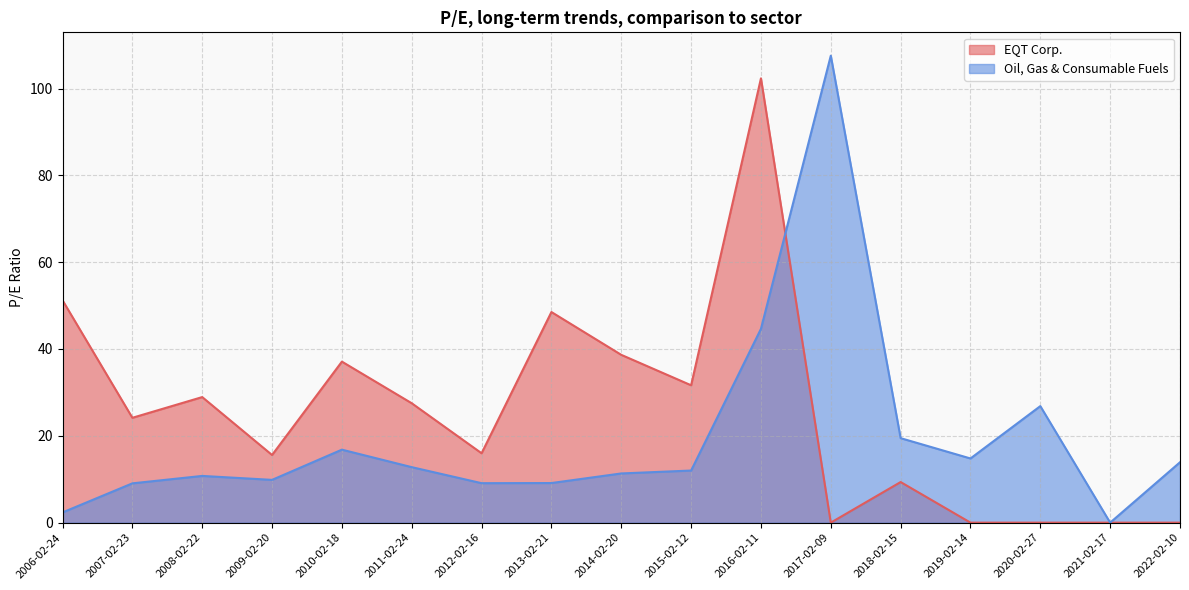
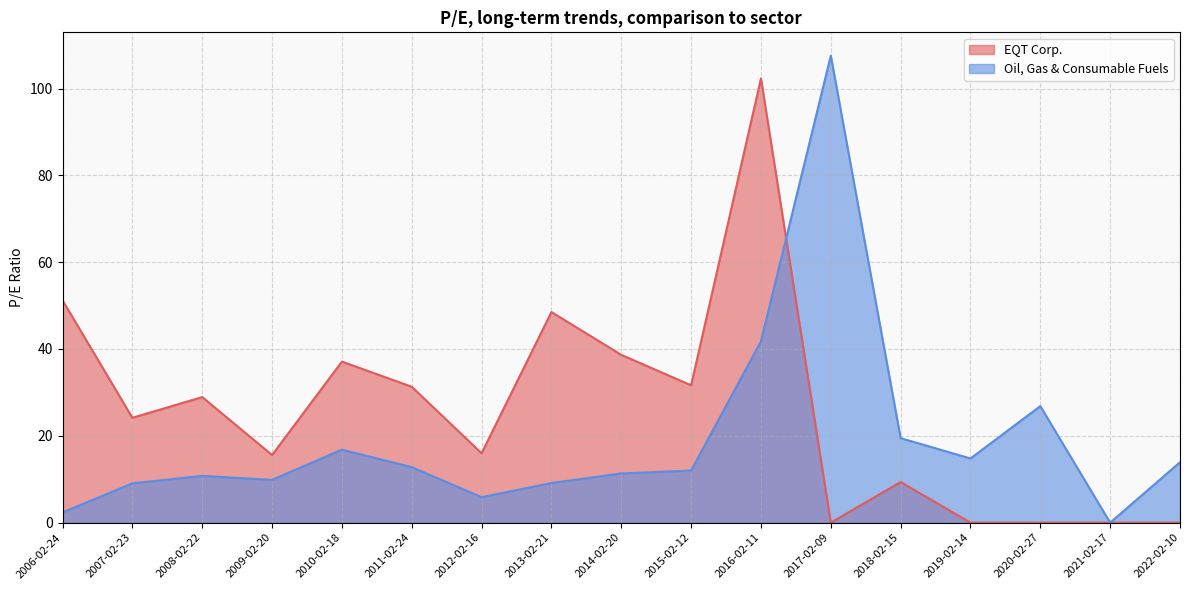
EQT Corp., 2011-02-24: 28 -> 31
Oil, Gas & Consumable Fuels, 2012-02-16: 9 -> 6
Oil, Gas & Consumable Fuels, 2016-02-11: 45 -> 42
